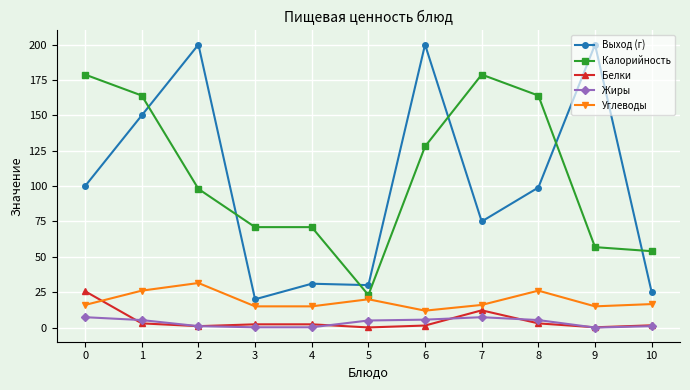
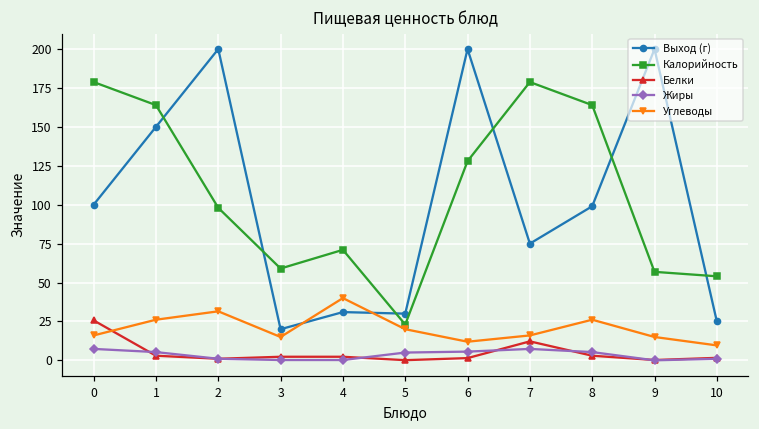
Калорийность, 3: 71 -> 59
Углеводы, 4: 15 -> 40
Углеводы, 10: 17 -> 10
